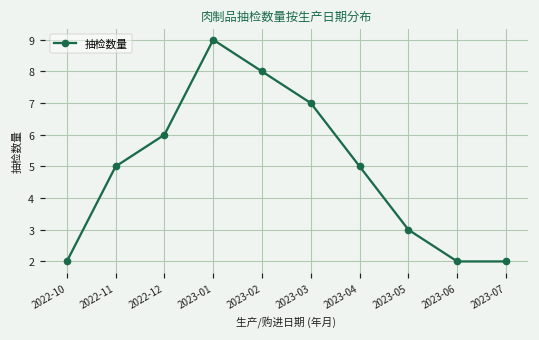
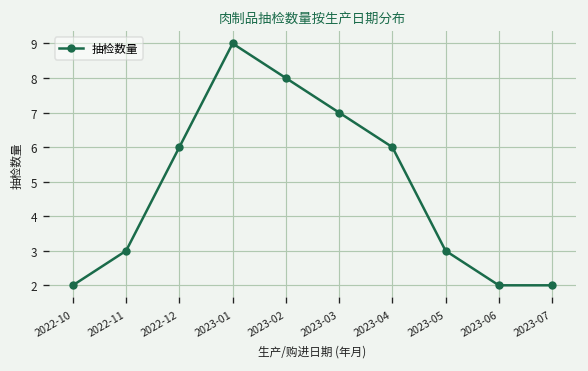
2022-11: 5 -> 3
2023-04: 5 -> 6
